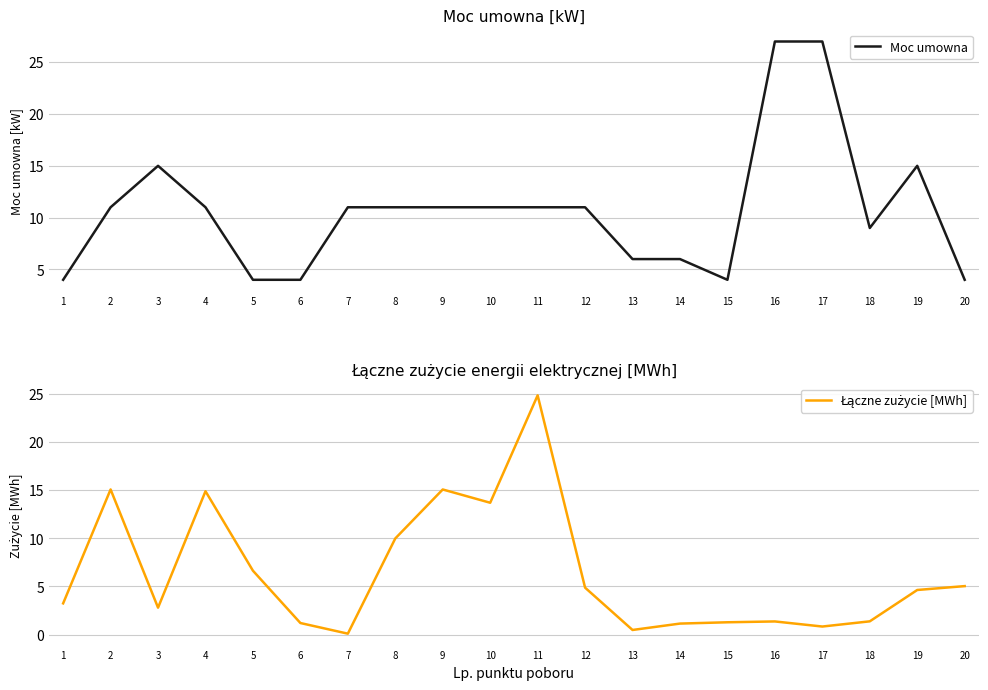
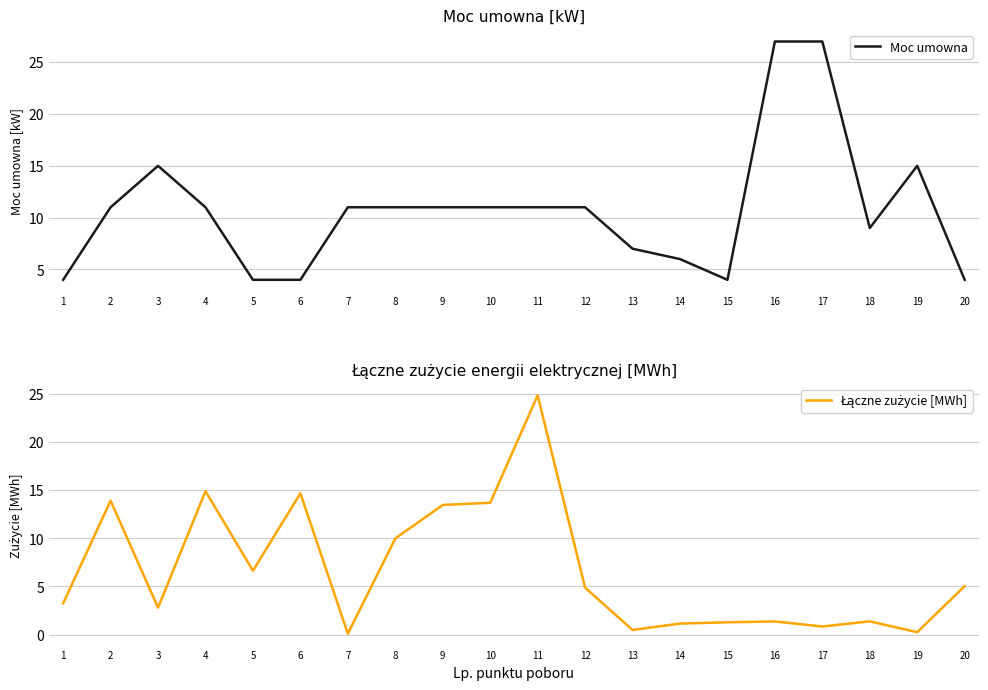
Moc umowna [kW], 13: 6 -> 7
Łączne zużycie energii elektrycznej [MWh], 2: 15 -> 14
Łączne zużycie energii elektrycznej [MWh], 6: 1 -> 15
Łączne zużycie energii elektrycznej [MWh], 9: 15 -> 13
Łączne zużycie energii elektrycznej [MWh], 19: 5 -> 0
